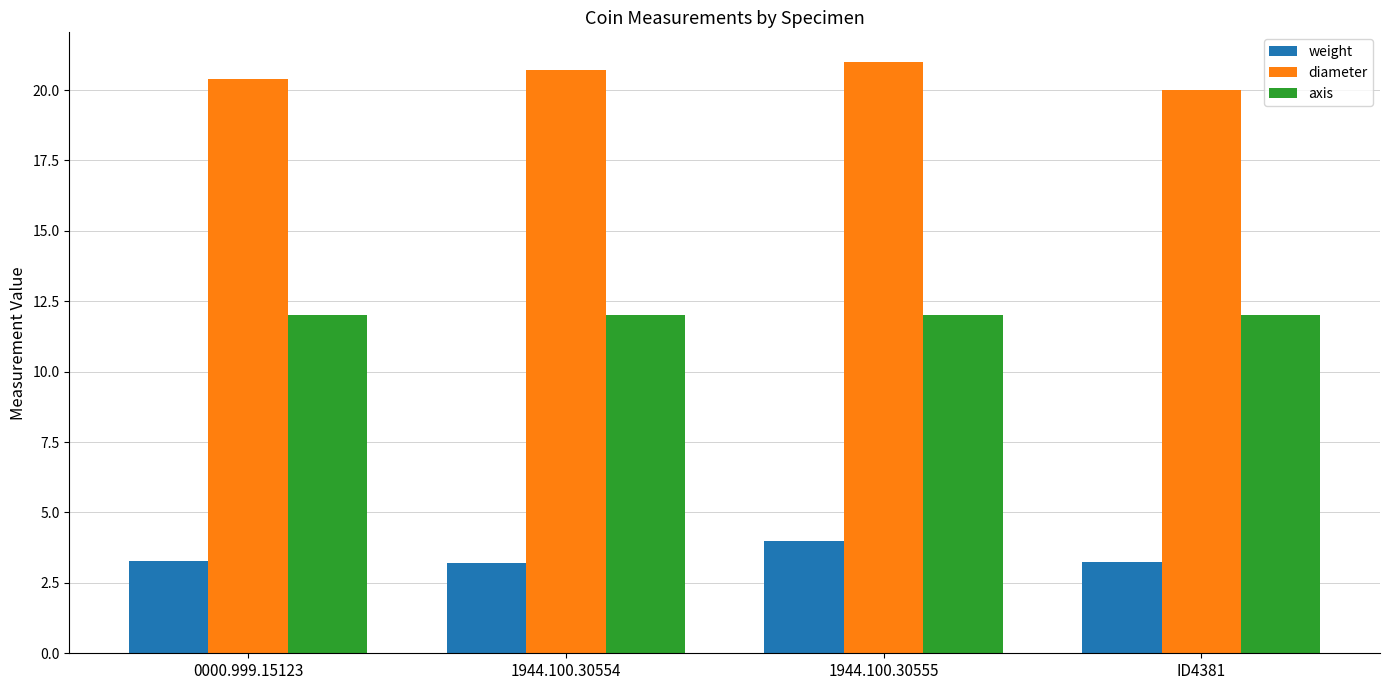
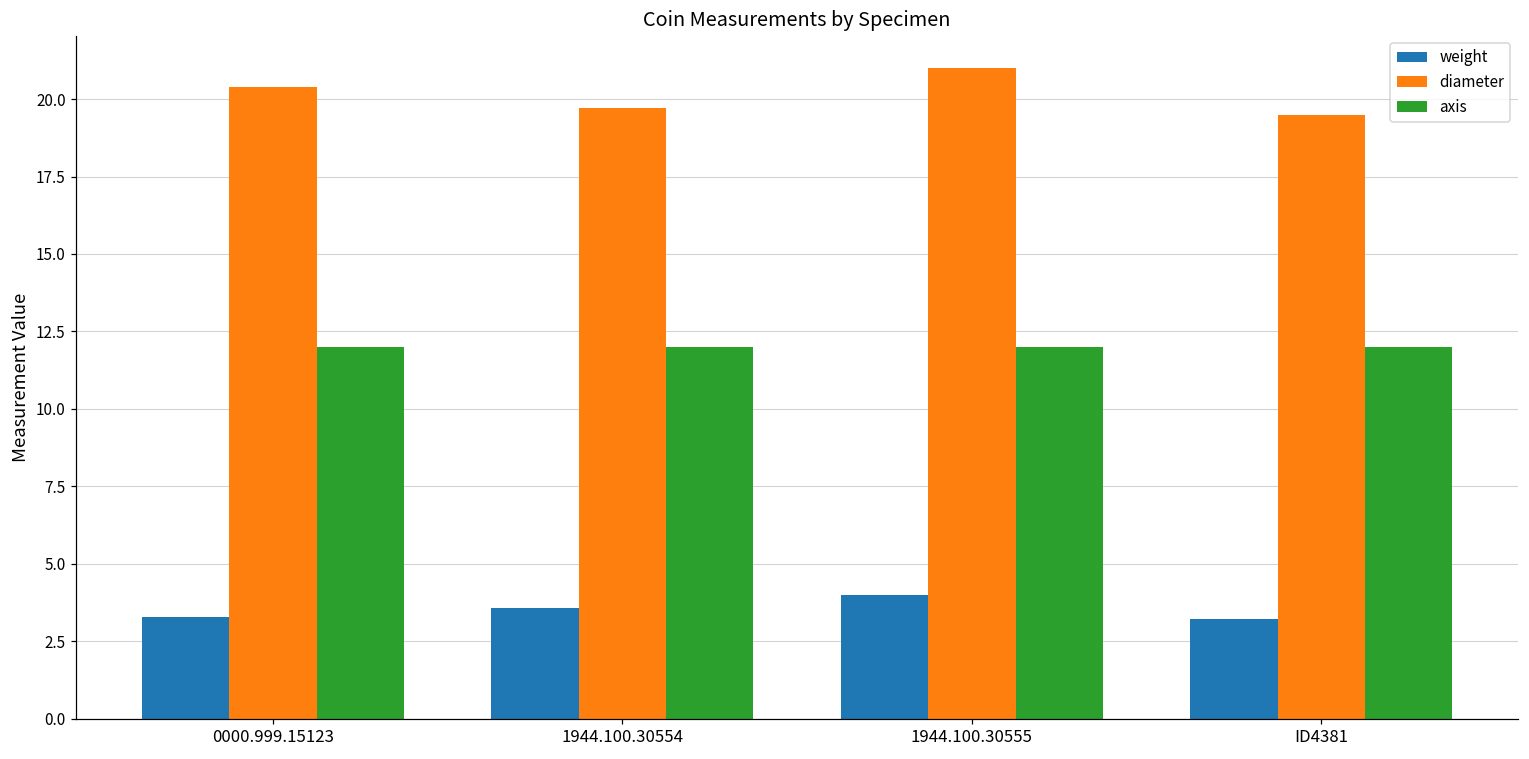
weight, 1944.100.30554: 3.2 -> 3.6
diameter, 1944.100.30554: 20.7 -> 19.7
diameter, ID4381: 20.0 -> 19.5
